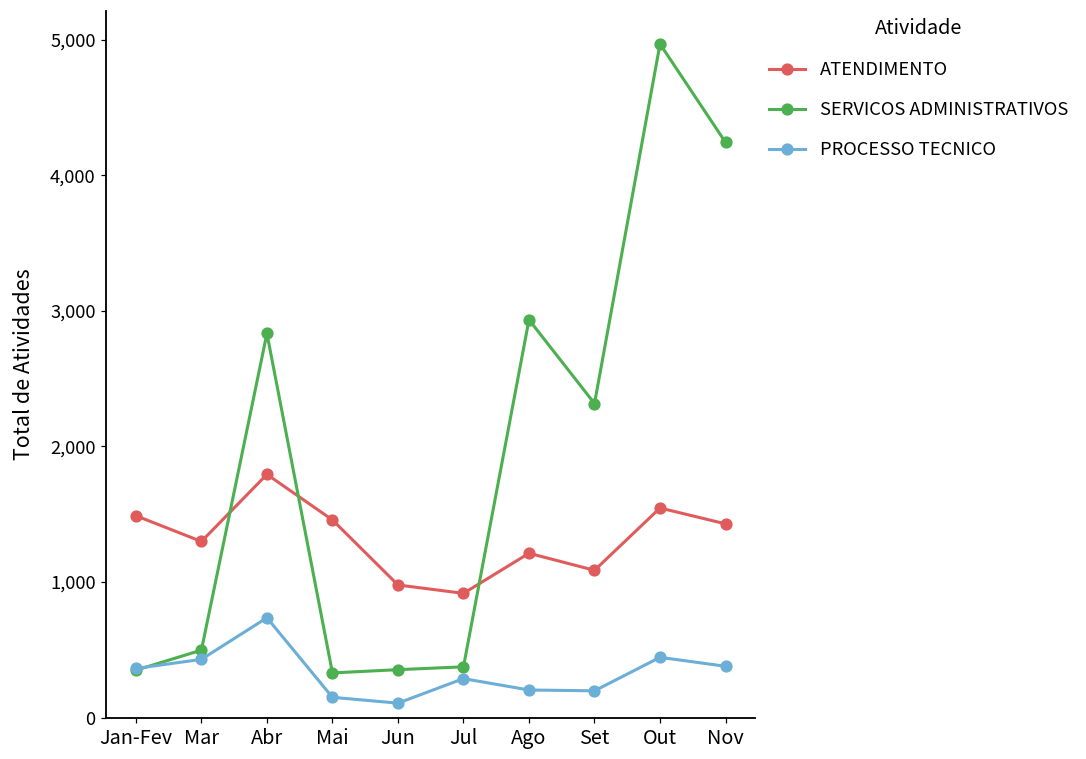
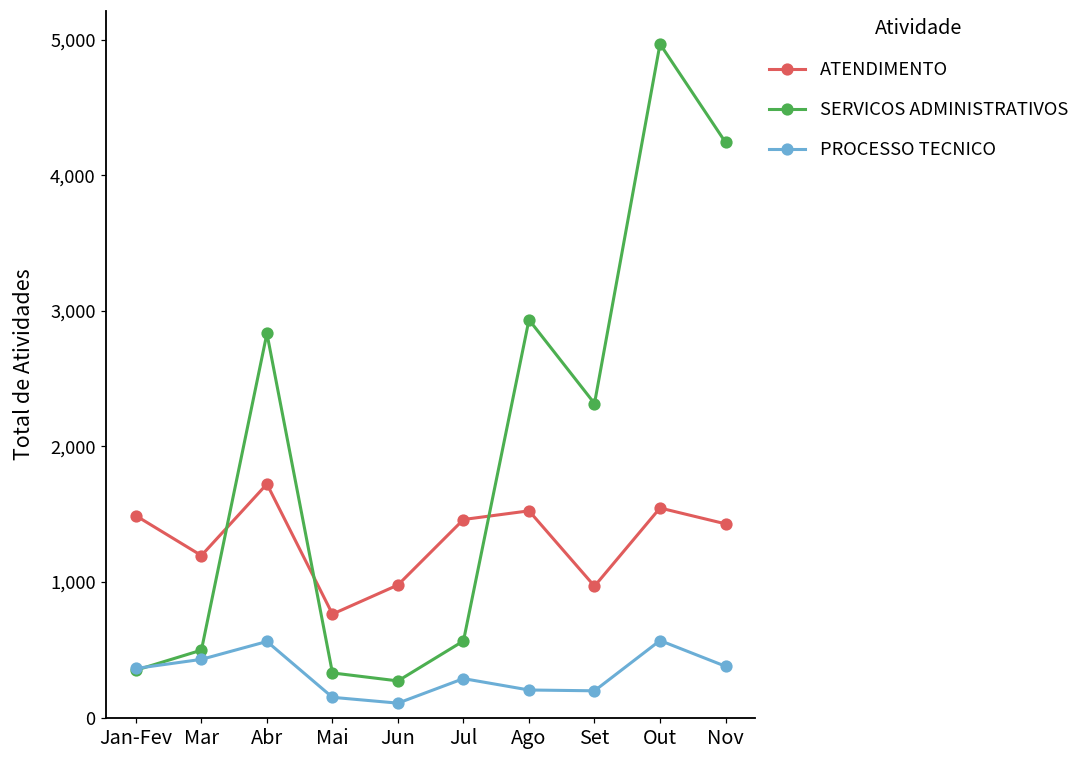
ATENDIMENTO, Mar: 1,300 -> 1,200
ATENDIMENTO, Abr: 1,790 -> 1,720
PROCESSO TECNICO, Abr: 740 -> 560
ATENDIMENTO, Mai: 1,460 -> 760
SERVICOS ADMINISTRATIVOS, Jun: 350 -> 270
ATENDIMENTO, Jul: 920 -> 1,460
SERVICOS ADMINISTRATIVOS, Jul: 370 -> 570
ATENDIMENTO, Ago: 1,210 -> 1,530
ATENDIMENTO, Set: 1,090 -> 970
PROCESSO TECNICO, Out: 440 -> 570
